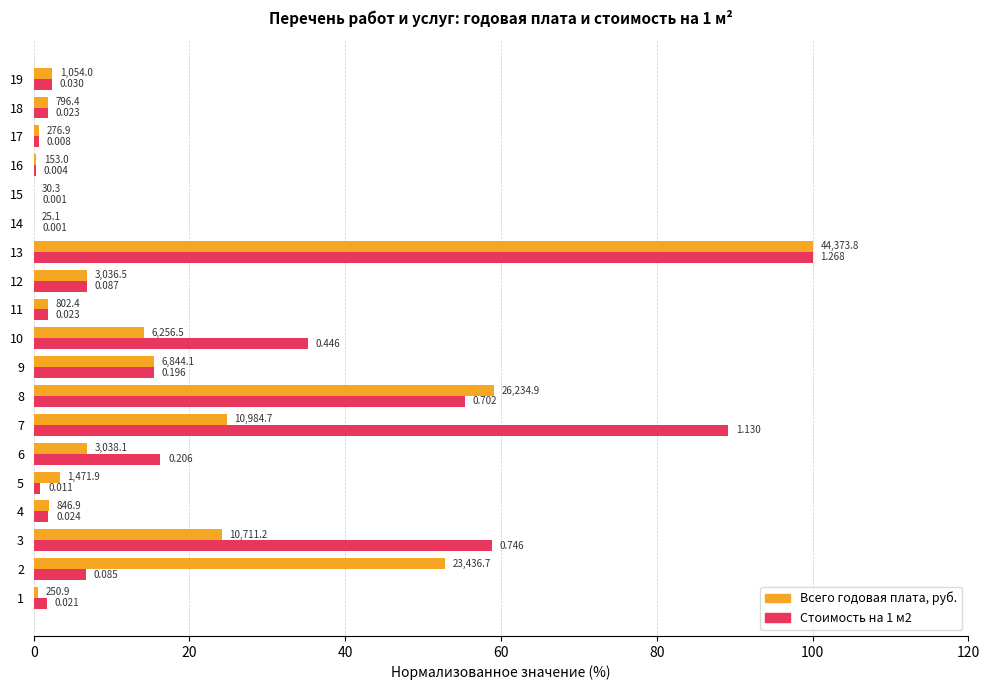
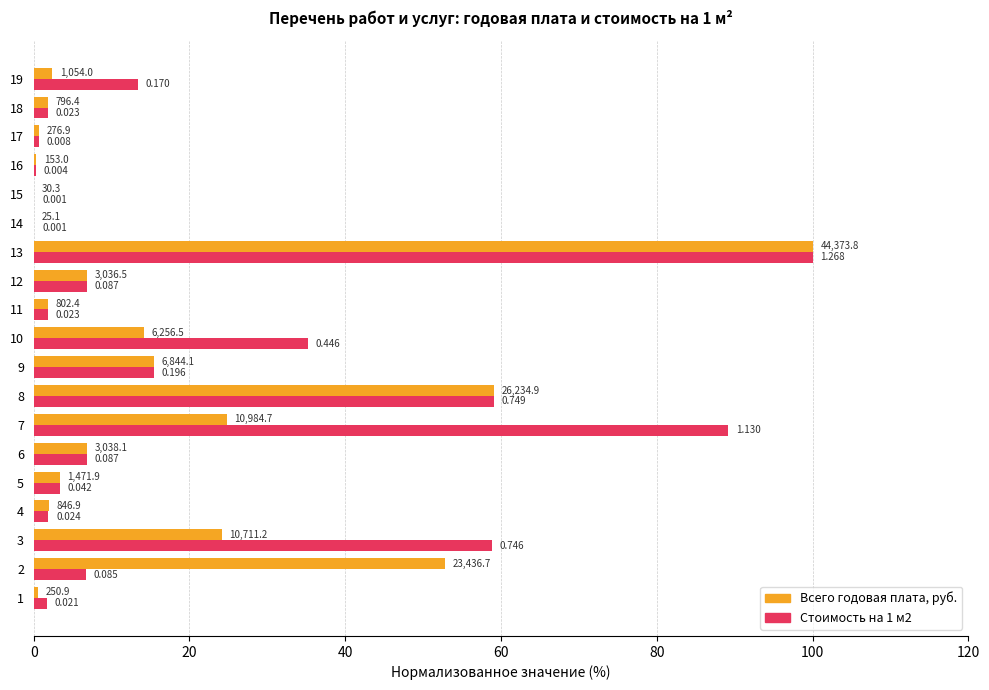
Стоимость на 1 м2, 19: 0.030 -> 0.170
Стоимость на 1 м2, 8: 0.702 -> 0.749
Стоимость на 1 м2, 6: 0.206 -> 0.087
Стоимость на 1 м2, 5: 0.011 -> 0.042
